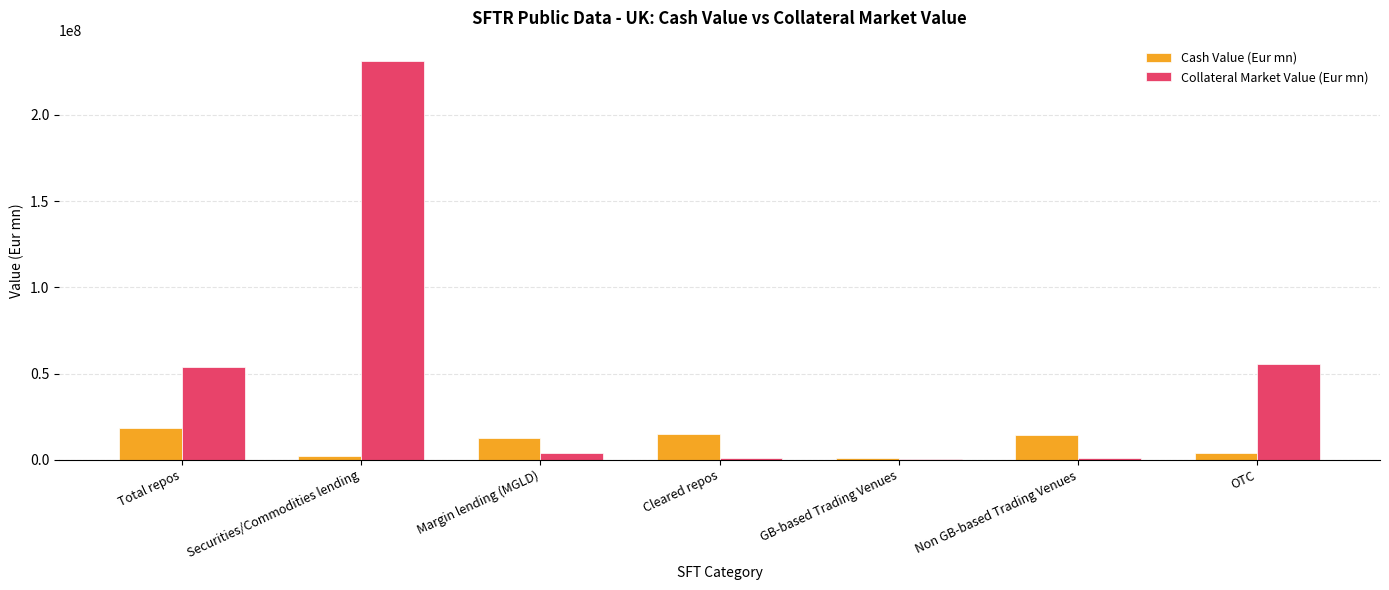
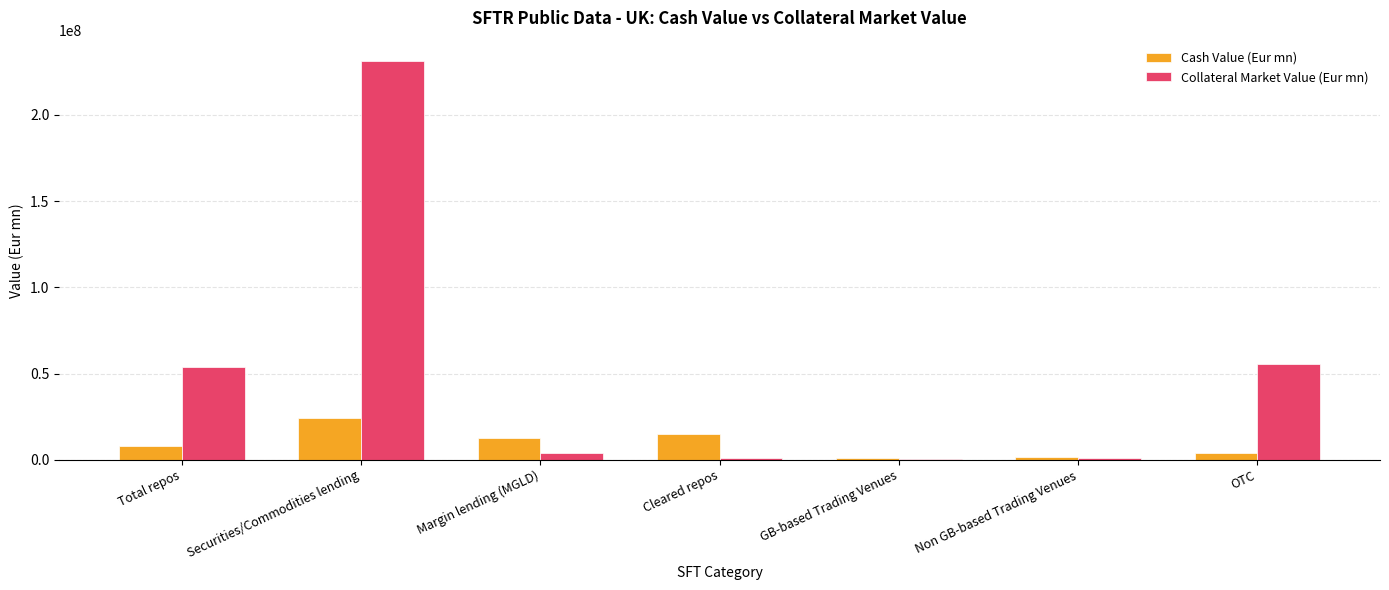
Cash Value (Eur mn), Total repos: 18000000 -> 8000000
Cash Value (Eur mn), Securities/Commodities lending: 2000000 -> 24000000
Cash Value (Eur mn), Non GB-based Trading Venues: 14000000 -> 2000000
